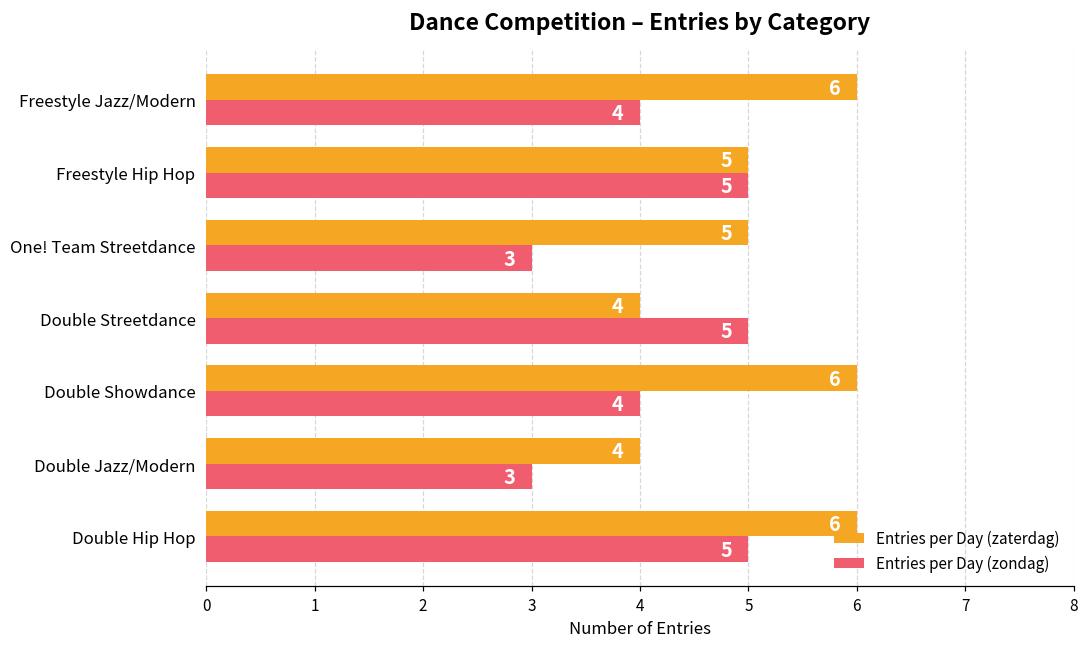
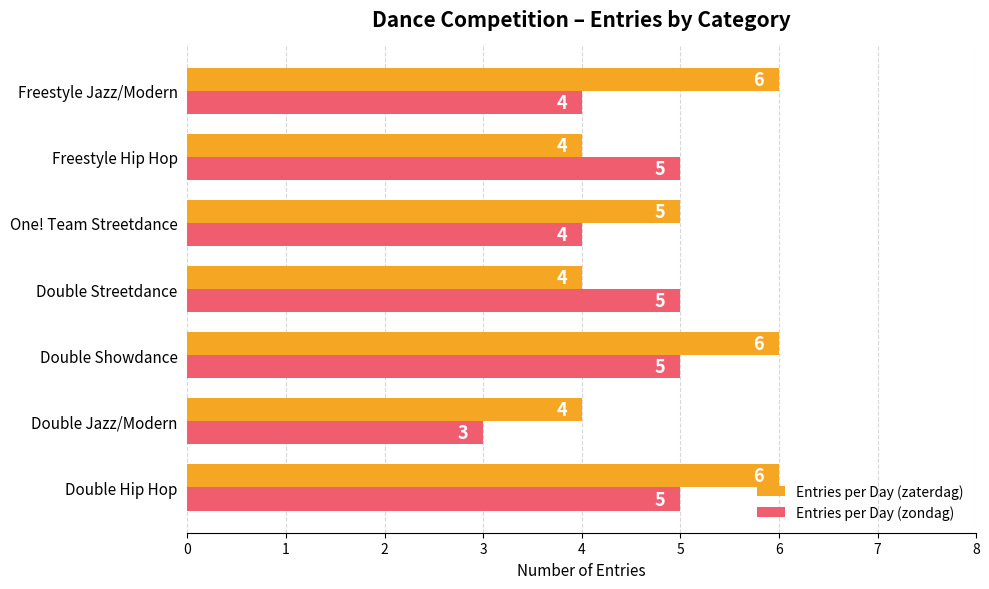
Entries per Day (zaterdag), Freestyle Hip Hop: 5 -> 4
Entries per Day (zondag), One! Team Streetdance: 3 -> 4
Entries per Day (zondag), Double Showdance: 4 -> 5
